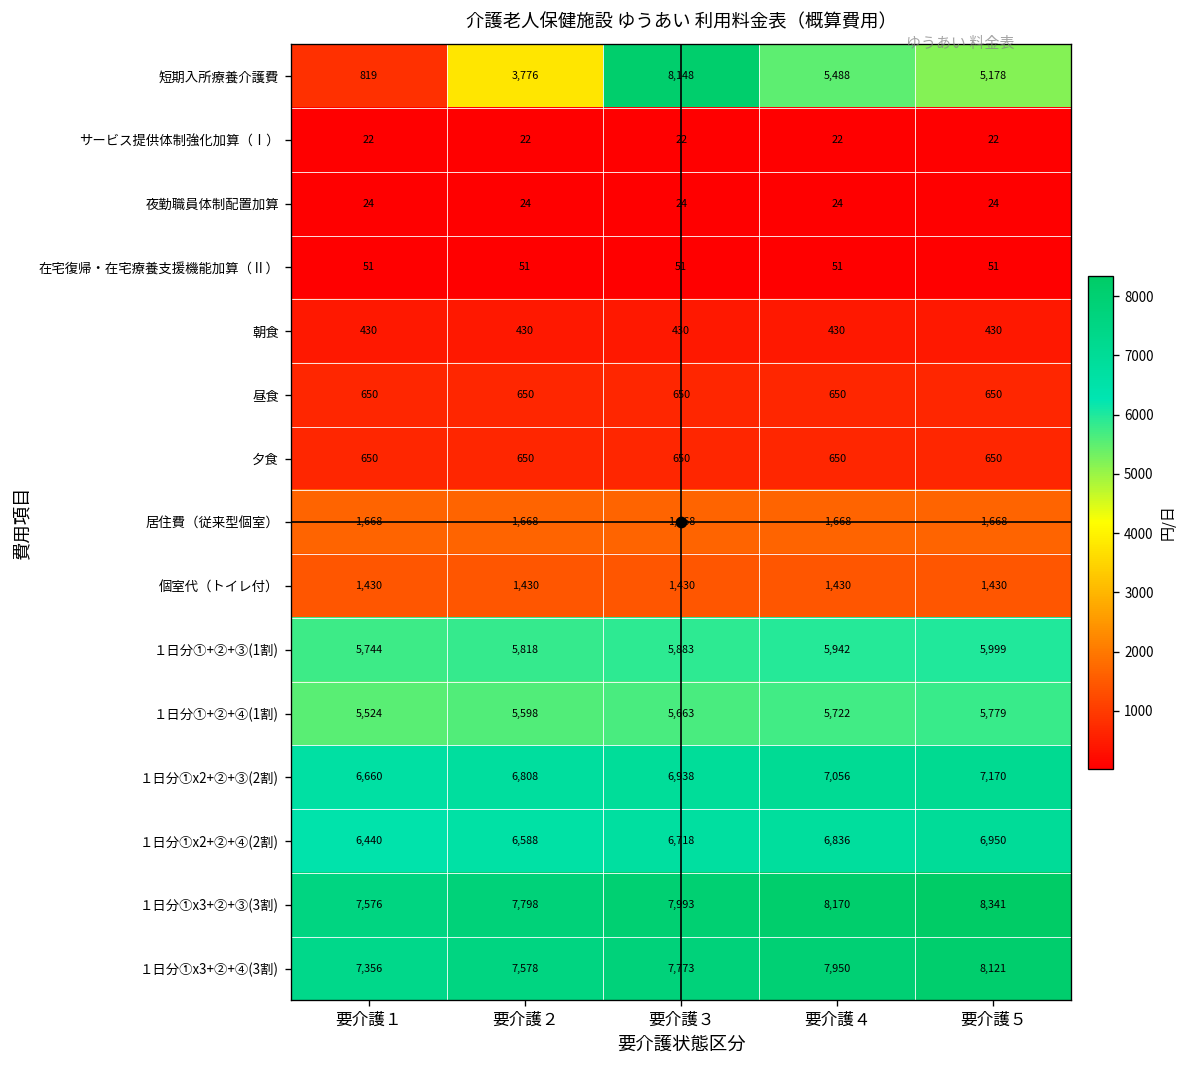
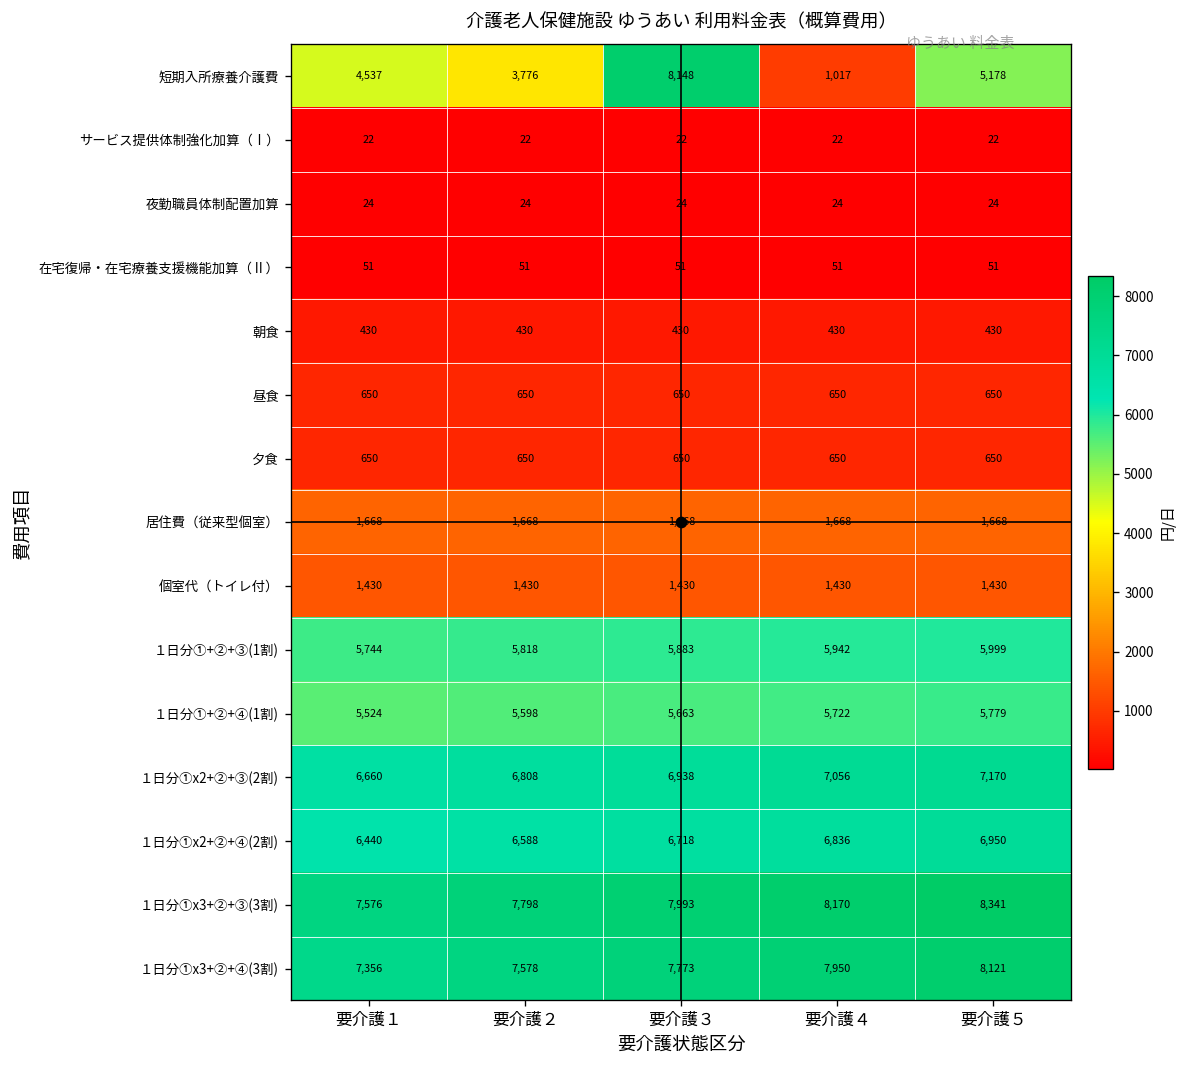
短期入所療養介護費, 要介護１: 819 -> 4,537
短期入所療養介護費, 要介護４: 5,488 -> 1,017
